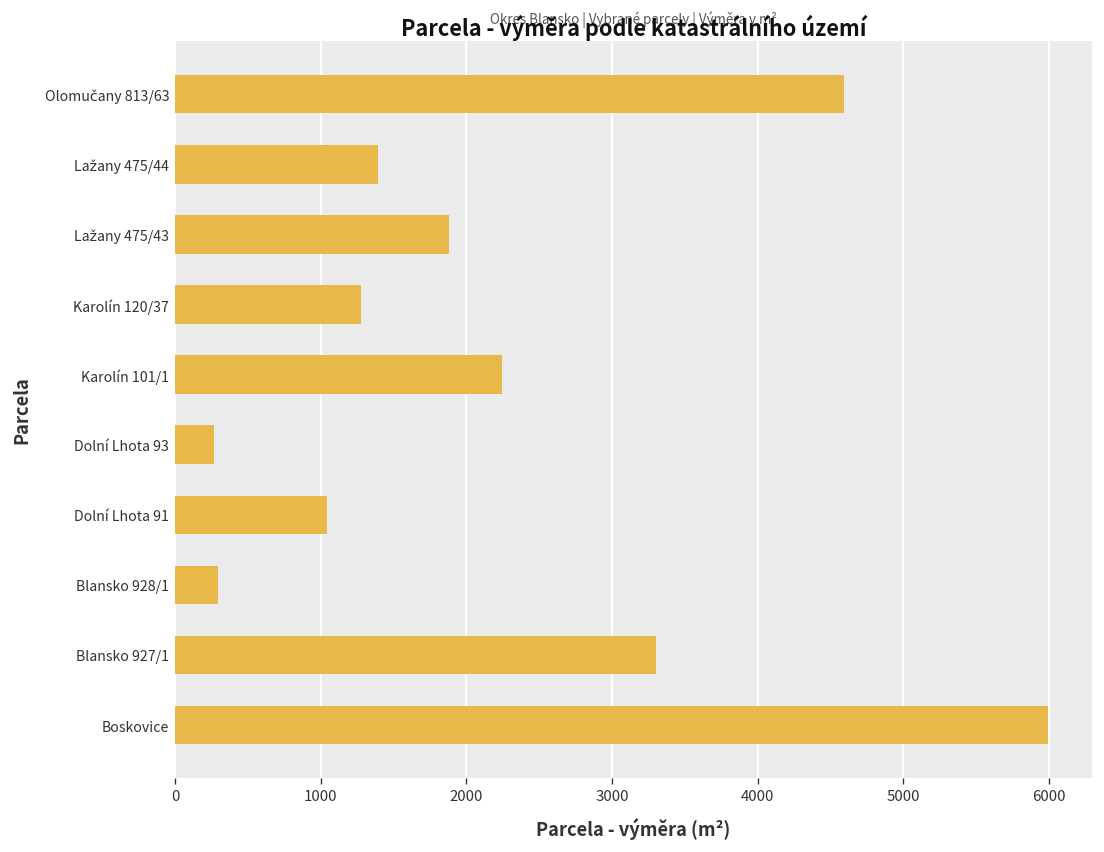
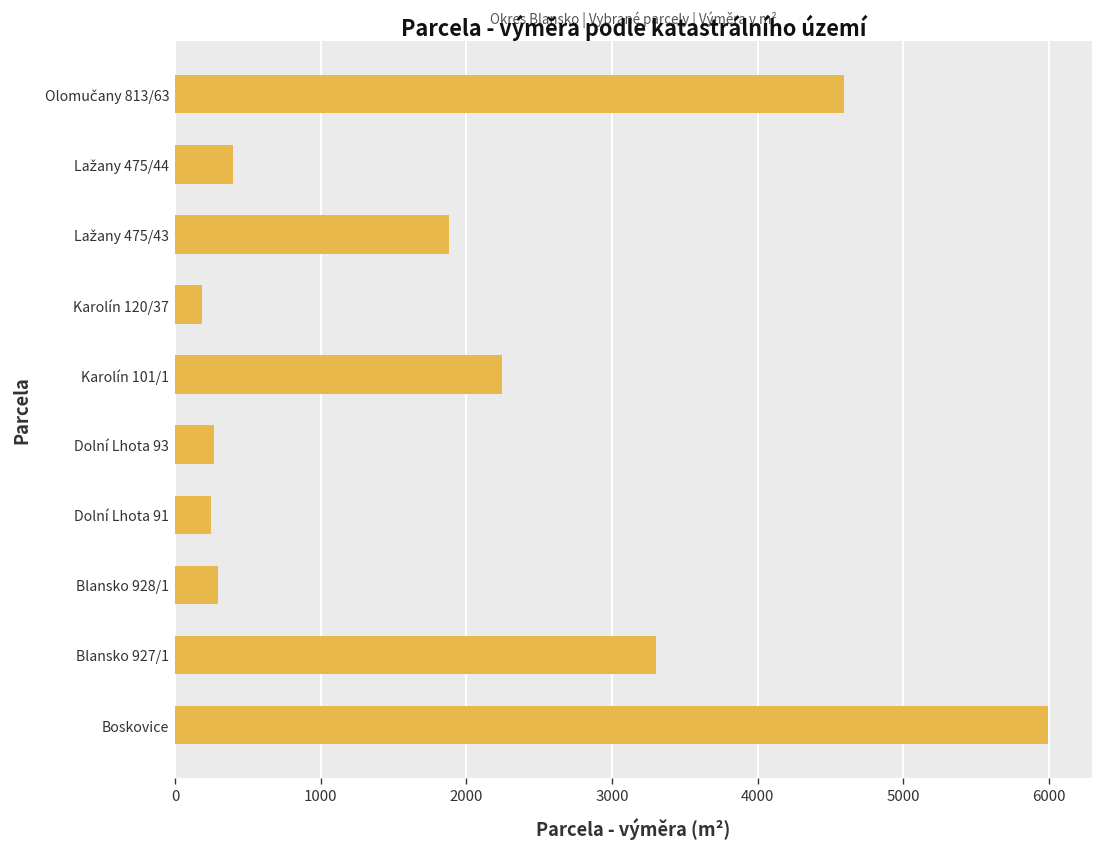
Lažany 475/44: 1390 -> 400
Karolín 120/37: 1280 -> 180
Dolní Lhota 91: 1050 -> 250
